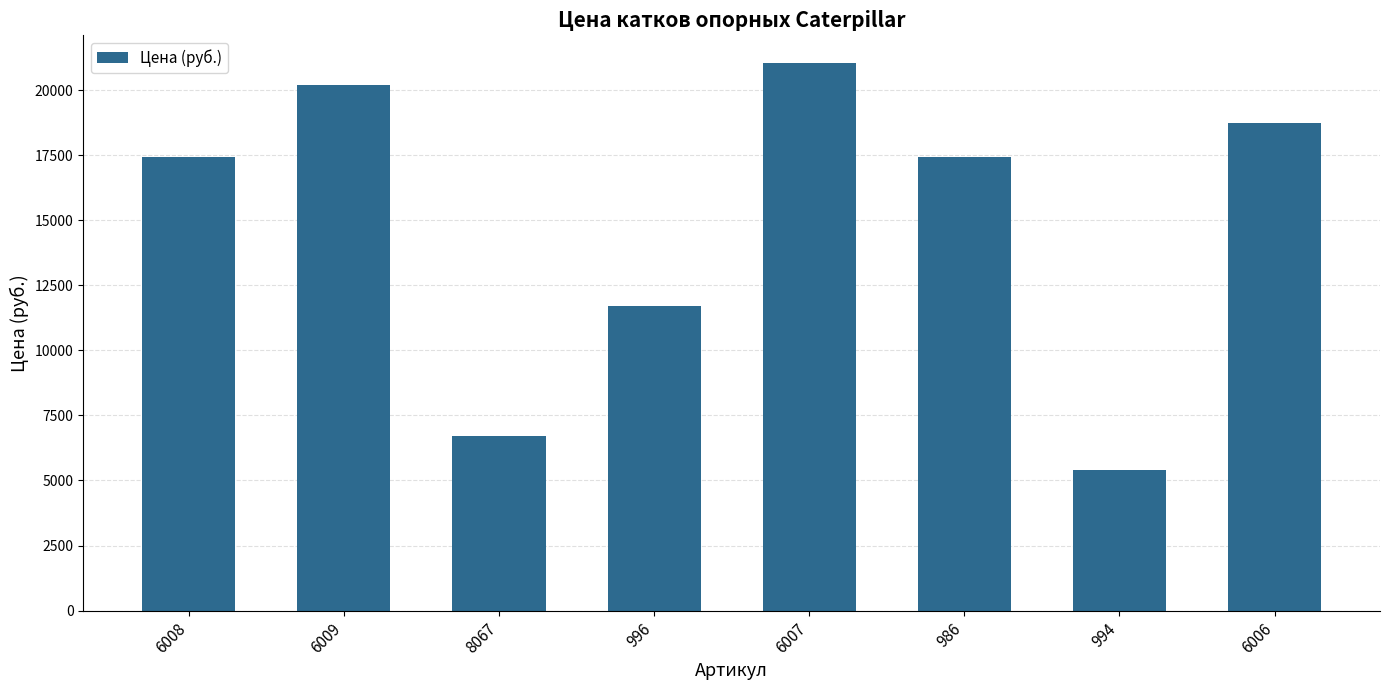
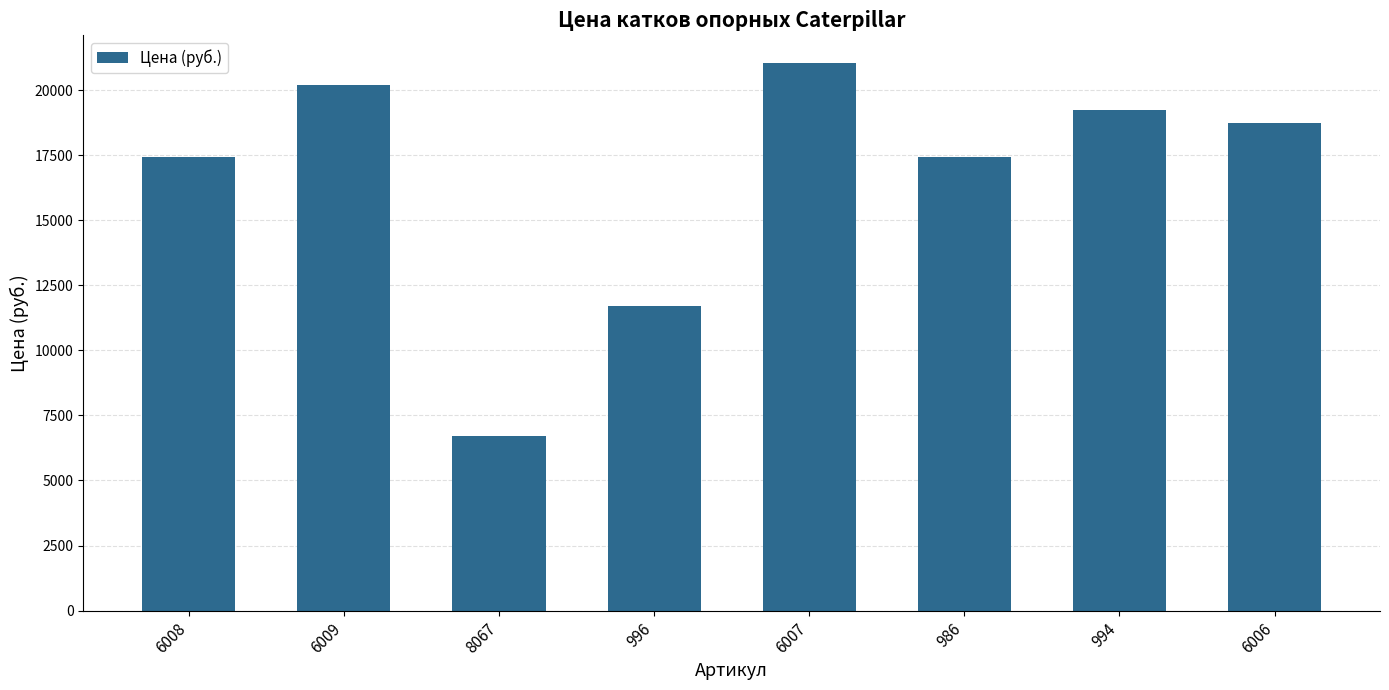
994: 5400 -> 19200
